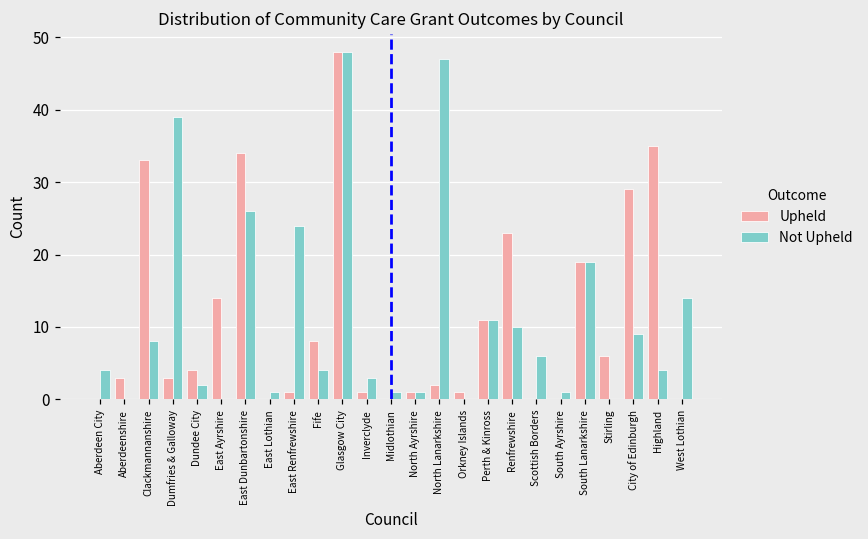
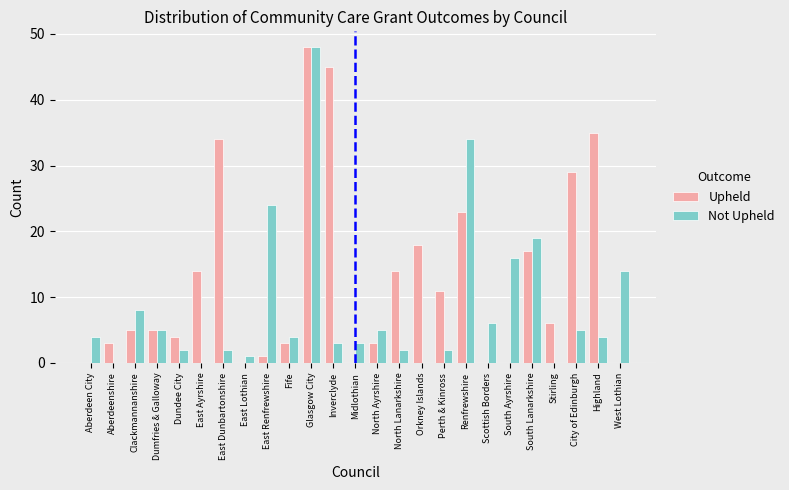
Upheld, Clackmannanshire: 33 -> 5
Upheld, Dumfries & Galloway: 3 -> 5
Not Upheld, Dumfries & Galloway: 39 -> 5
Not Upheld, East Dunbartonshire: 26 -> 2
Upheld, Fife: 8 -> 3
Upheld, Inverclyde: 1 -> 45
Not Upheld, Midlothian: 1 -> 3
Upheld, North Ayrshire: 1 -> 3
Not Upheld, North Ayrshire: 1 -> 5
Upheld, North Lanarkshire: 2 -> 14
Not Upheld, North Lanarkshire: 47 -> 2
Upheld, Orkney Islands: 1 -> 18
Not Upheld, Perth & Kinross: 11 -> 2
Not Upheld, Renfrewshire: 10 -> 34
Not Upheld, South Ayrshire: 1 -> 16
Upheld, South Lanarkshire: 19 -> 17
Not Upheld, City of Edinburgh: 9 -> 5
